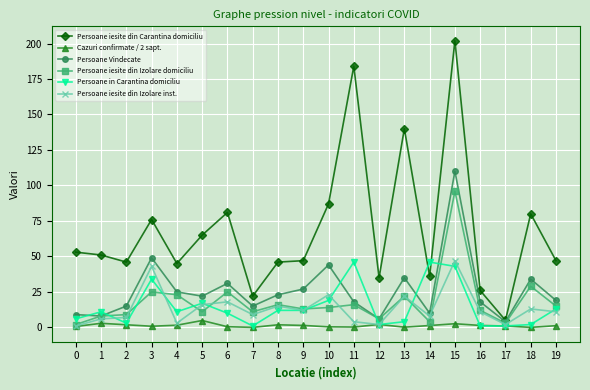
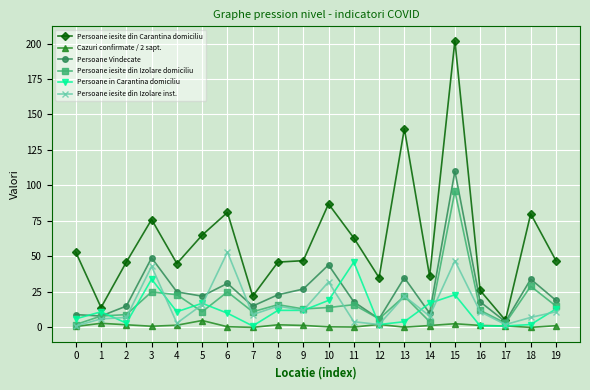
Persoane iesite din Carantina domiciliu, 1: 51 -> 14
Persoane iesite din Izolare inst., 6: 18 -> 53
Persoane iesite din Izolare inst., 10: 23 -> 32
Persoane iesite din Carantina domiciliu, 11: 184 -> 63
Persoane in Carantina domiciliu, 14: 46 -> 17
Persoane in Carantina domiciliu, 15: 43 -> 23
Persoane iesite din Izolare inst., 18: 13 -> 7
